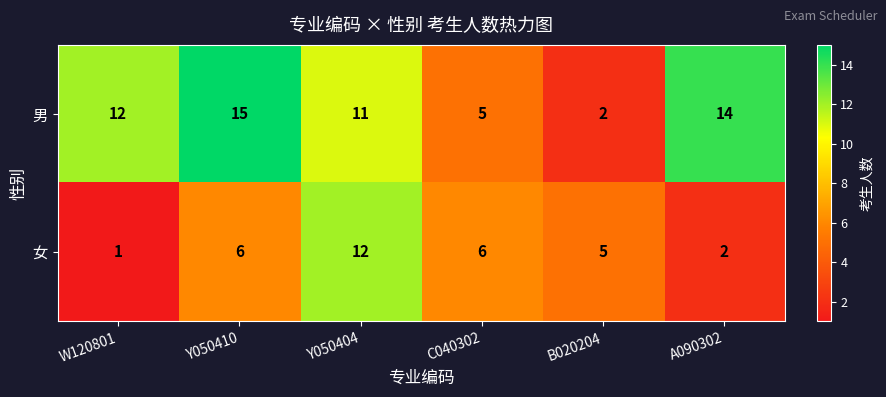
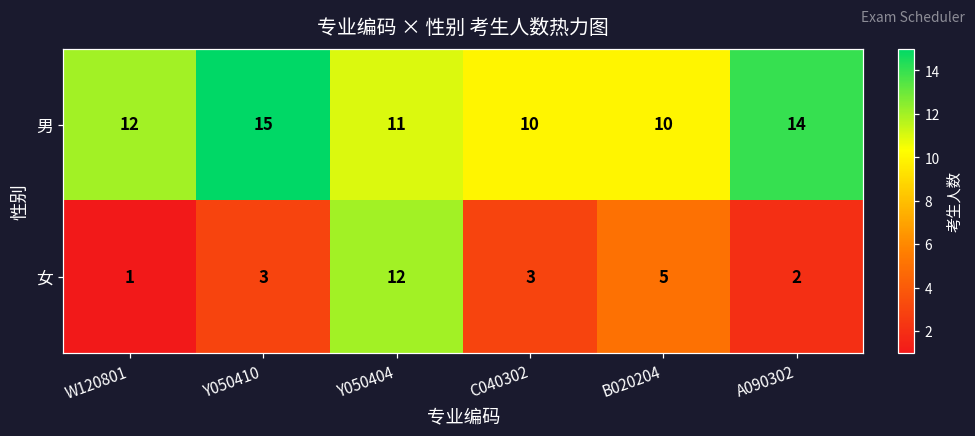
男, C040302: 5 -> 10
男, B020204: 2 -> 10
女, Y050410: 6 -> 3
女, C040302: 6 -> 3
